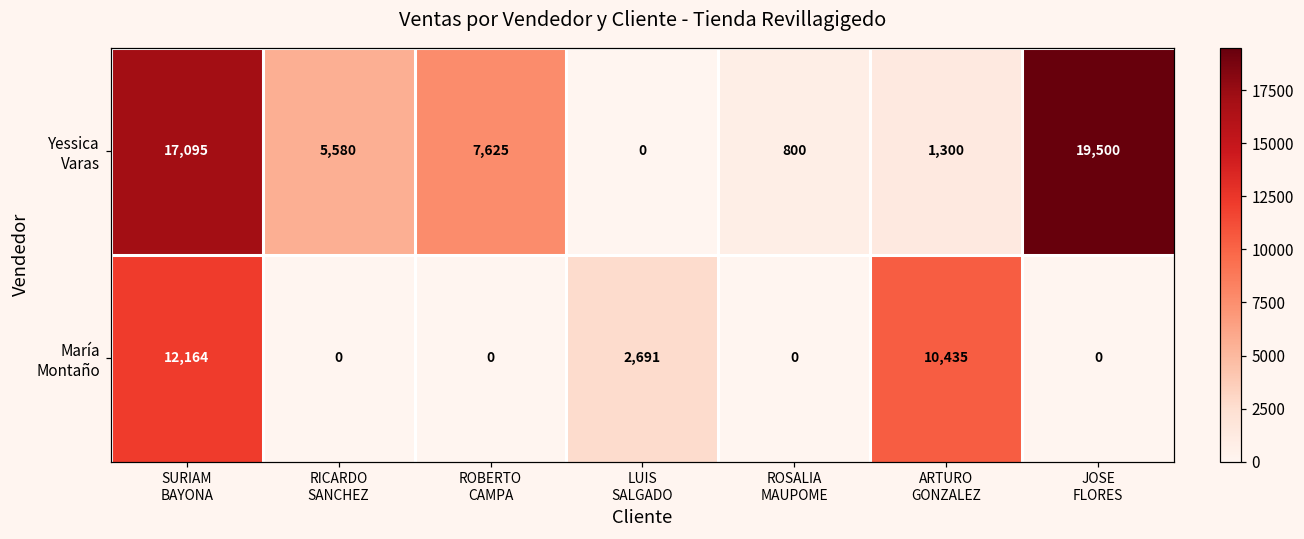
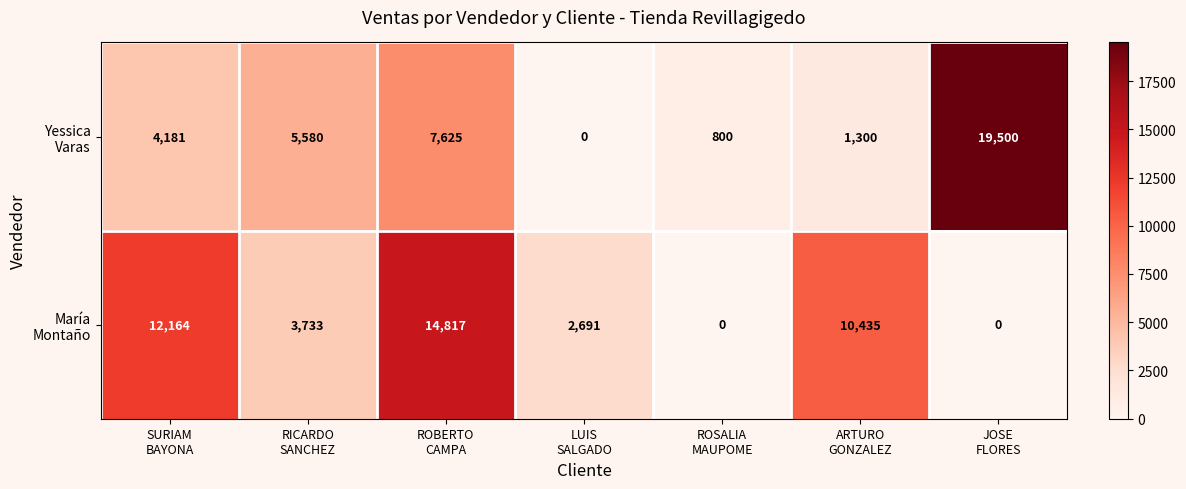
Yessica Varas, SURIAM BAYONA: 17,095 -> 4,181
María Montaño, RICARDO SANCHEZ: 0 -> 3,733
María Montaño, ROBERTO CAMPA: 0 -> 14,817
